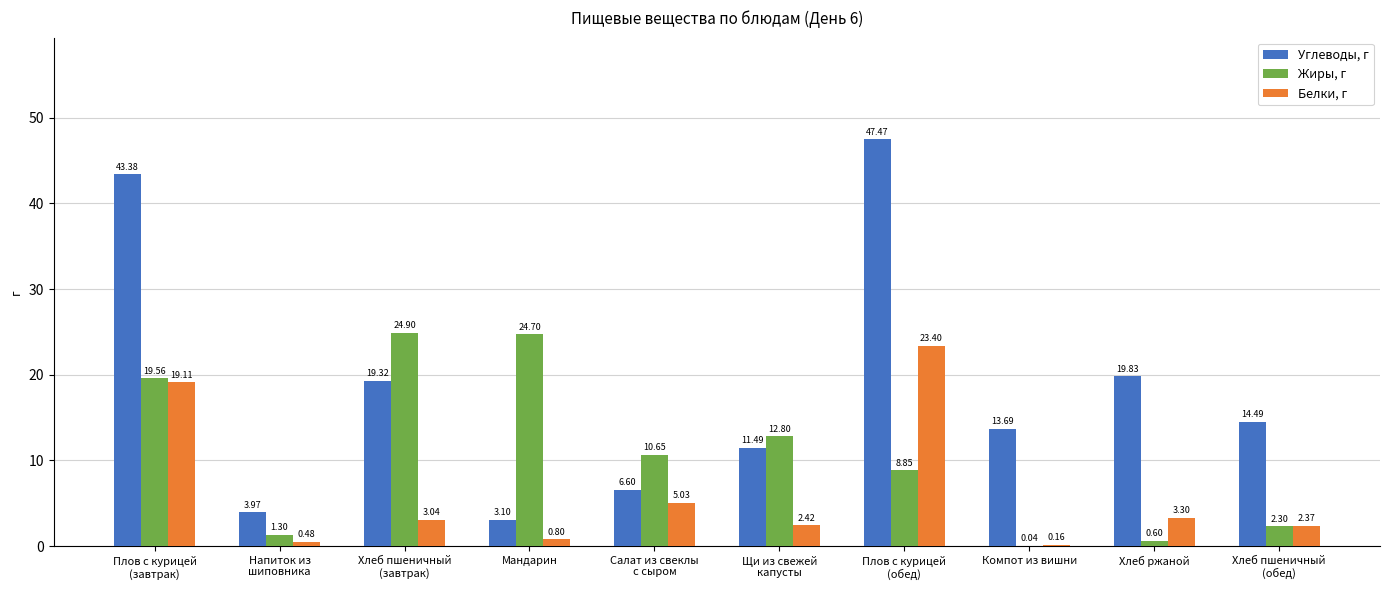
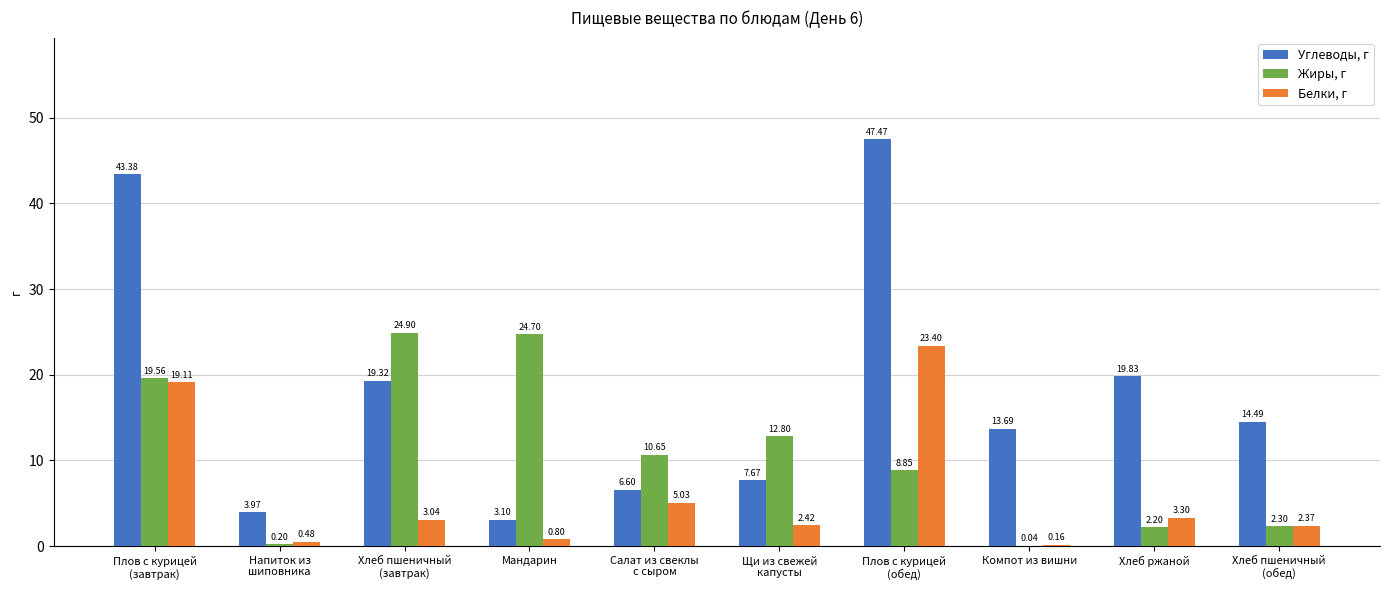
Жиры, г, Напиток из шиповника: 1.30 -> 0.20
Углеводы, г, Щи из свежей капусты: 11.49 -> 7.67
Жиры, г, Хлеб ржаной: 0.60 -> 2.20
